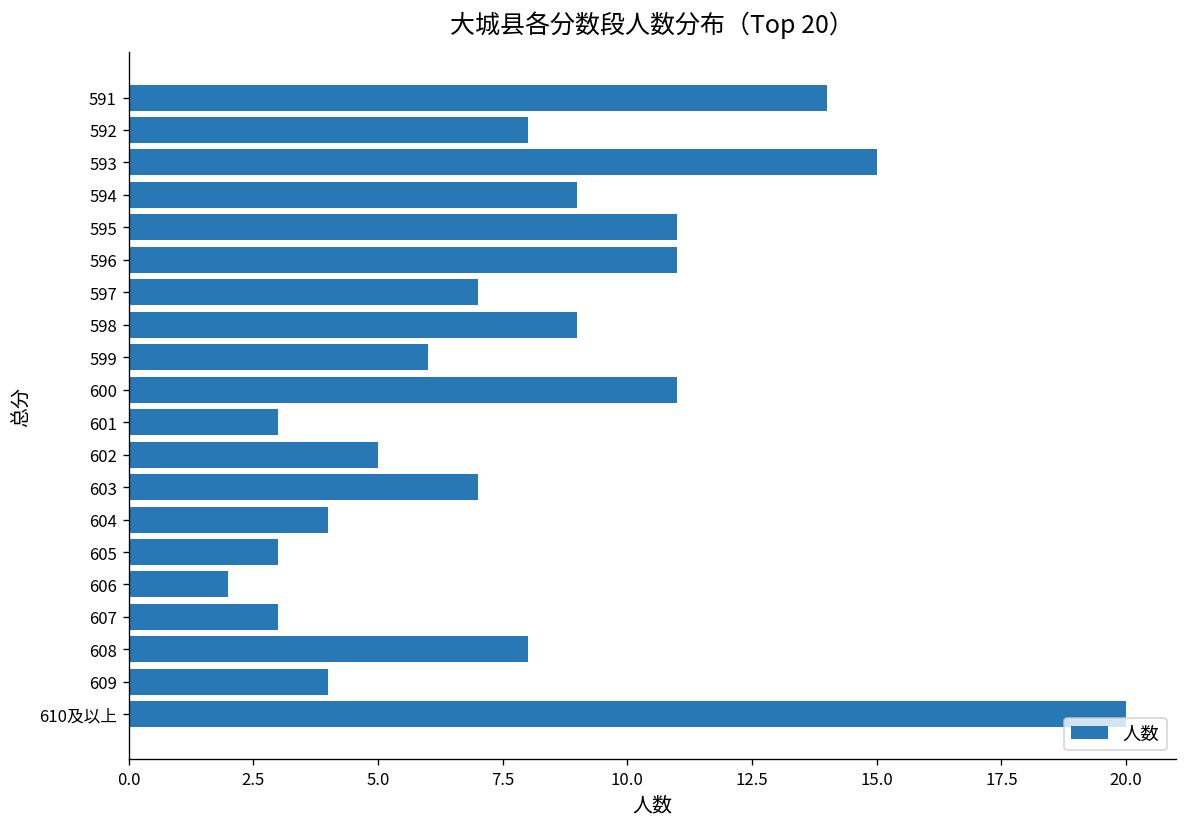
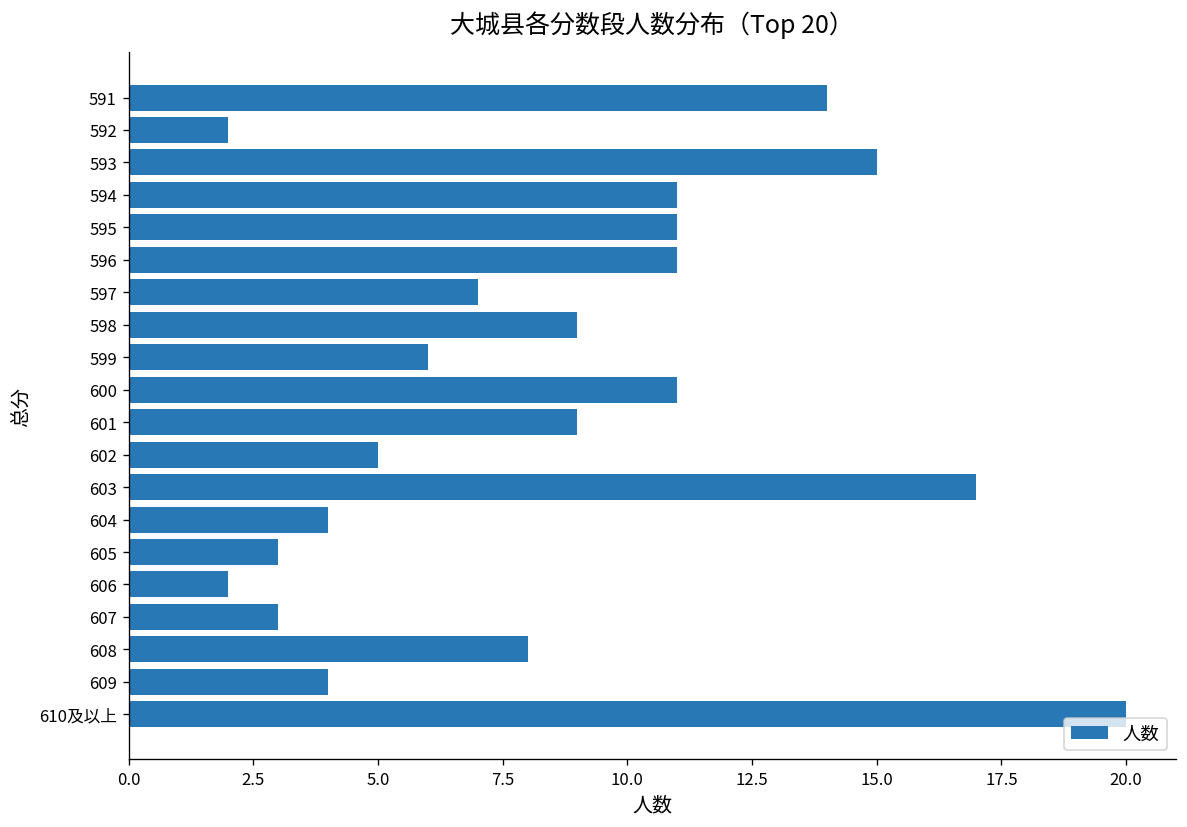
592: 8 -> 2
594: 9 -> 11
601: 3 -> 9
603: 7 -> 17
